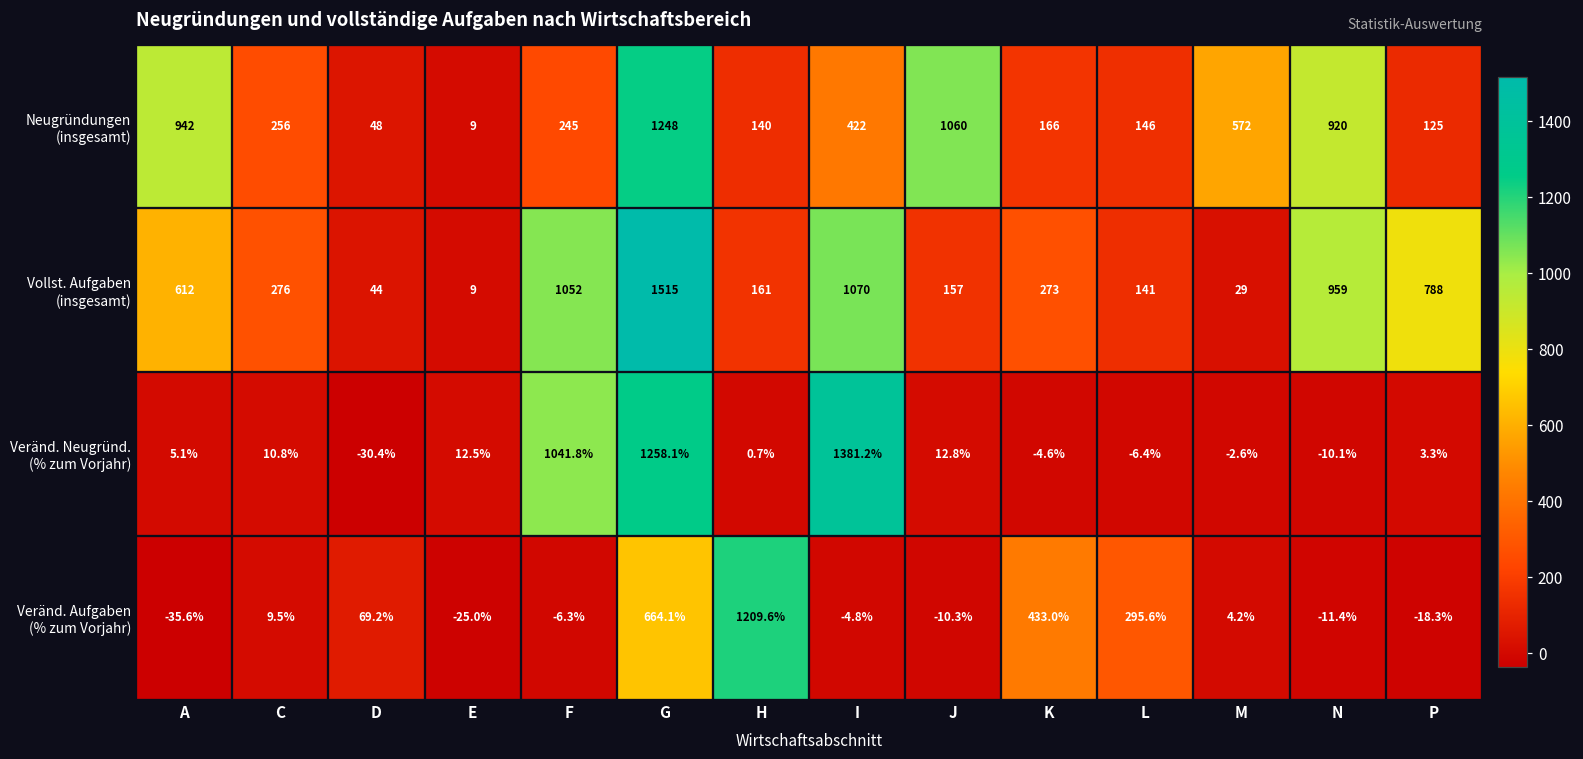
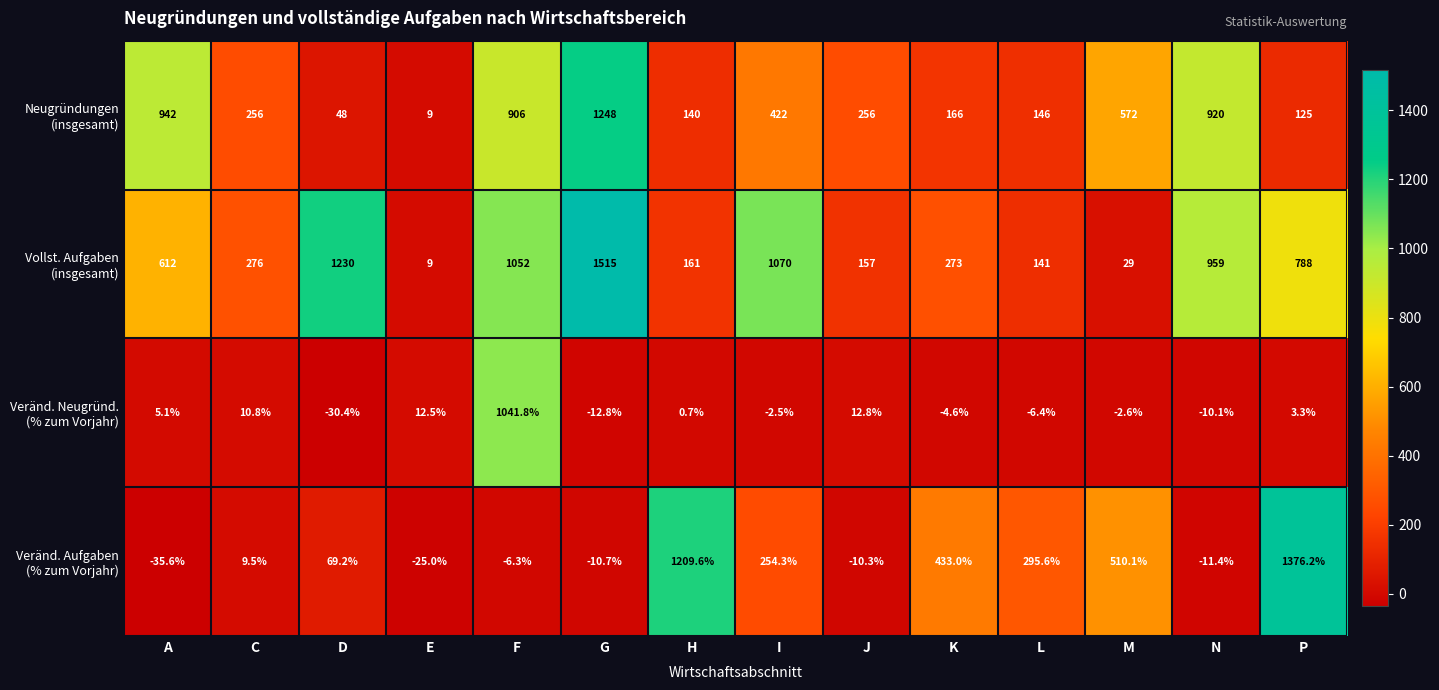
Neugründungen (insgesamt), F: 245 -> 906
Neugründungen (insgesamt), J: 1060 -> 256
Vollst. Aufgaben (insgesamt), D: 44 -> 1230
Veränd. Neugründ. (% zum Vorjahr), G: 1258.1% -> -12.8%
Veränd. Neugründ. (% zum Vorjahr), I: 1381.2% -> -2.5%
Veränd. Aufgaben (% zum Vorjahr), G: 664.1% -> -10.7%
Veränd. Aufgaben (% zum Vorjahr), I: -4.8% -> 254.3%
Veränd. Aufgaben (% zum Vorjahr), M: 4.2% -> 510.1%
Veränd. Aufgaben (% zum Vorjahr), P: -18.3% -> 1376.2%
